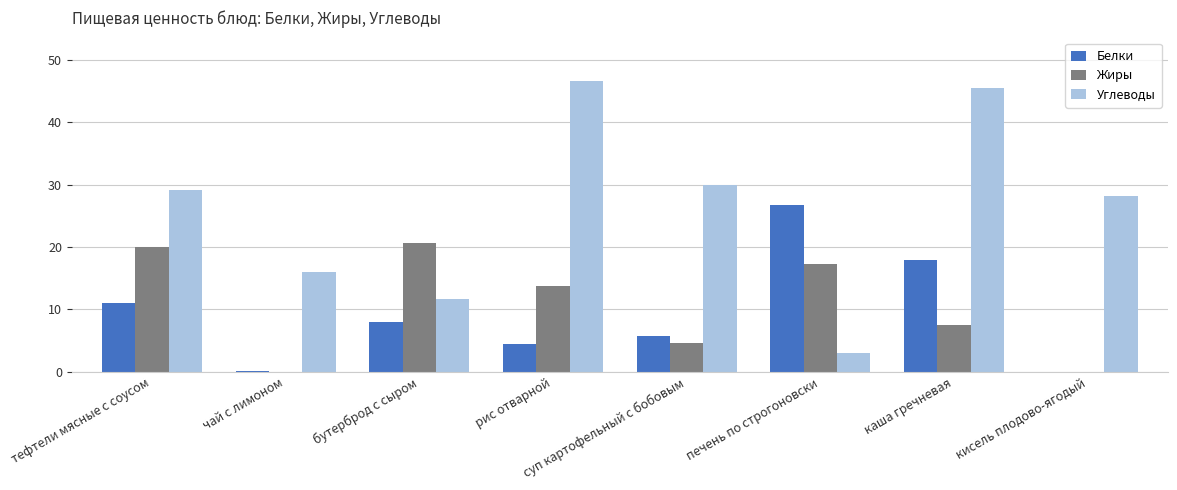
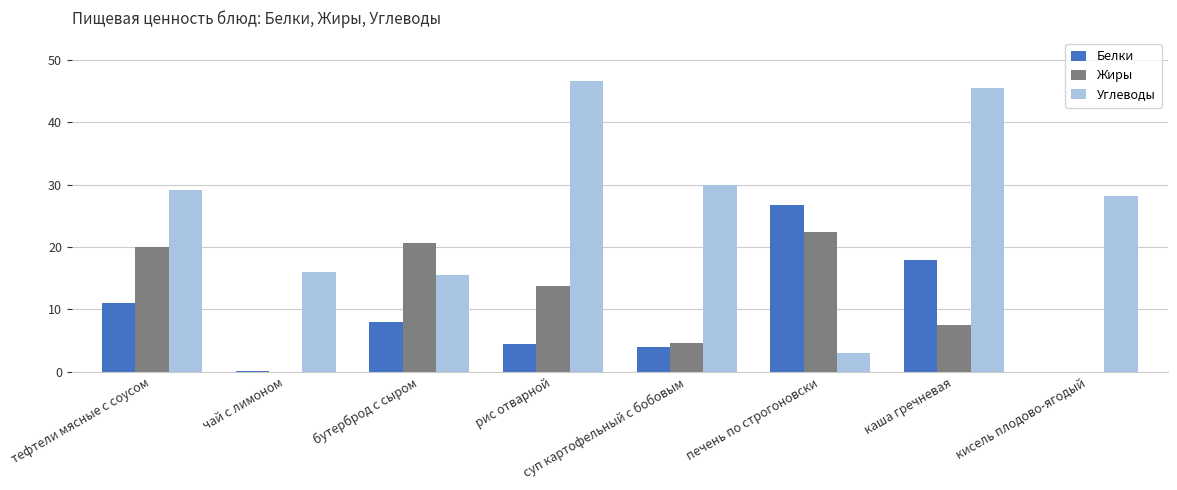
Углеводы, бутерброд с сыром: 12 -> 16
Белки, суп картофельный с бобовым: 6 -> 4
Жиры, печень по строгоновски: 17 -> 22
